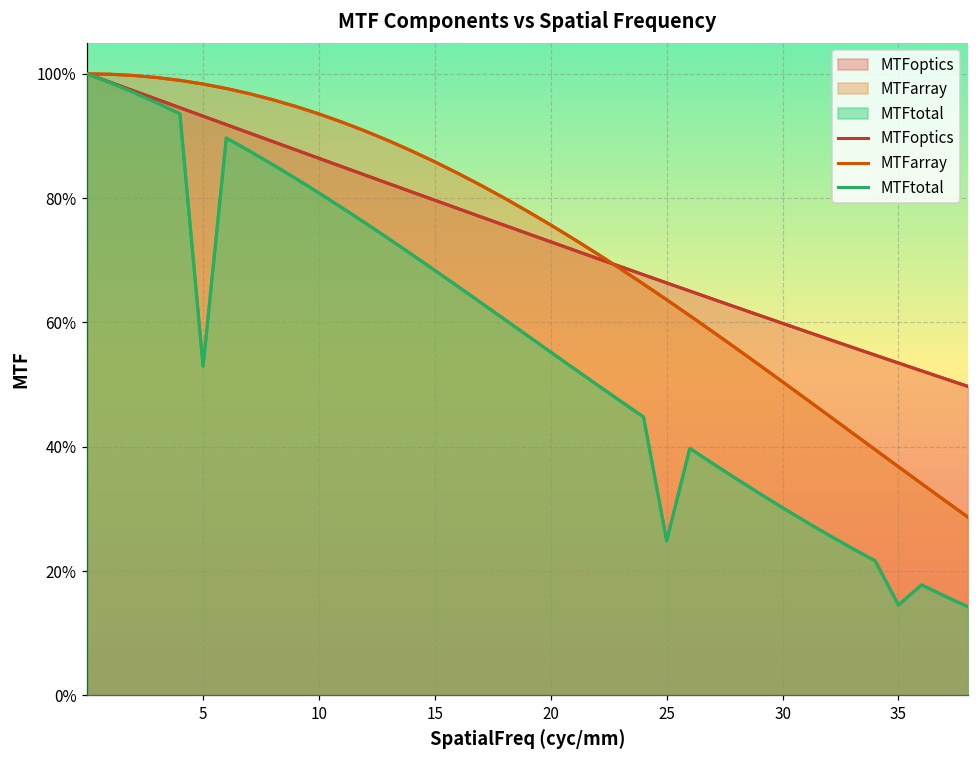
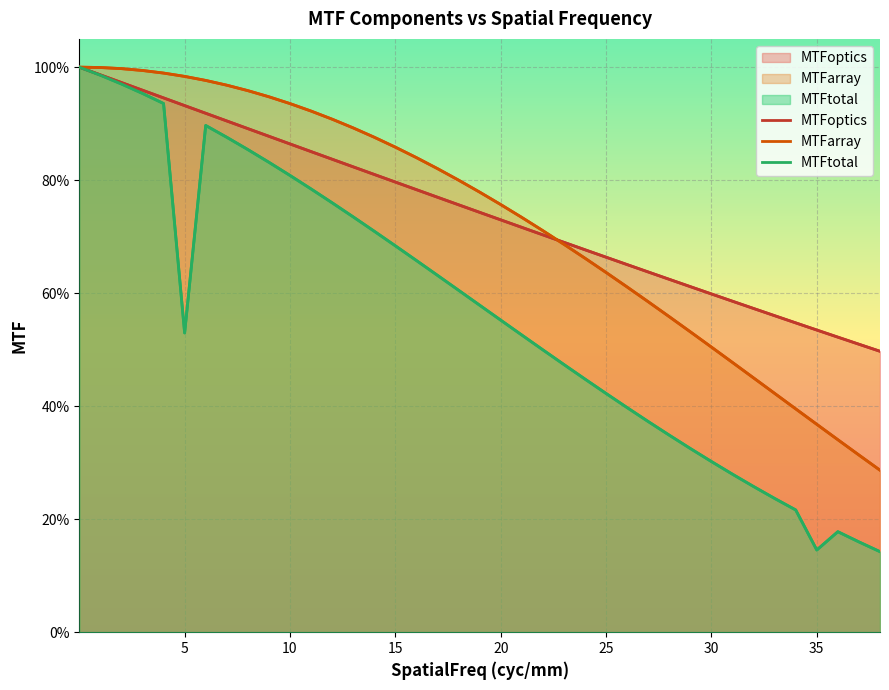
MTFtotal, 25: 25% -> 42%
